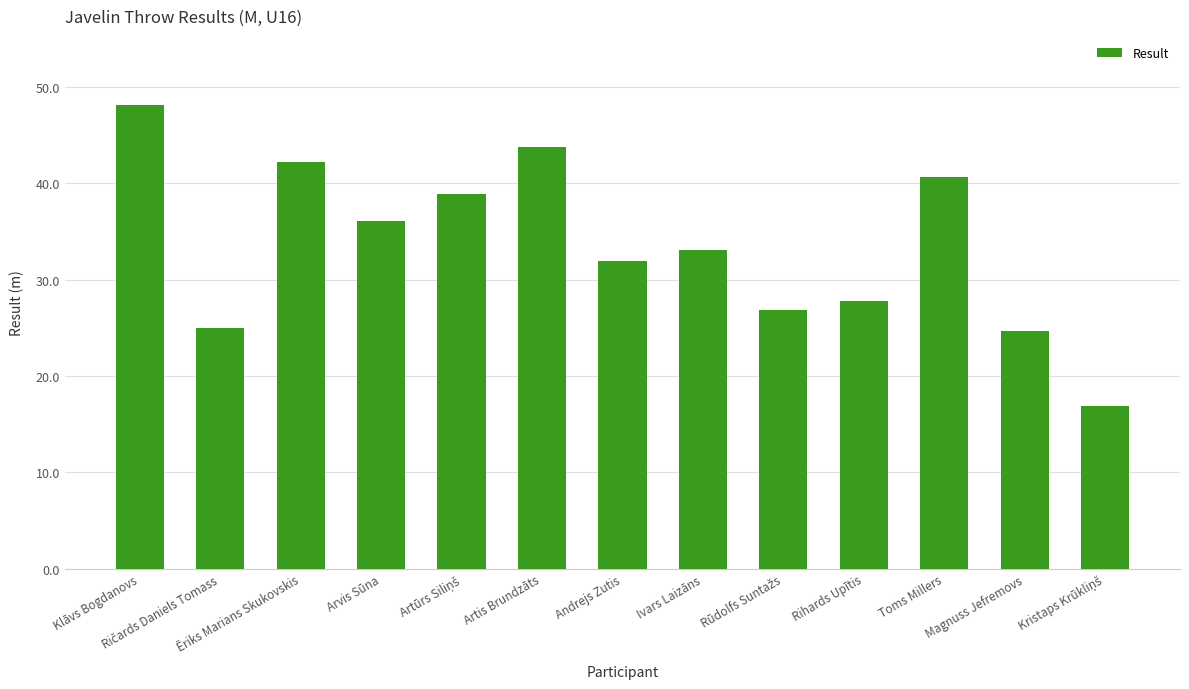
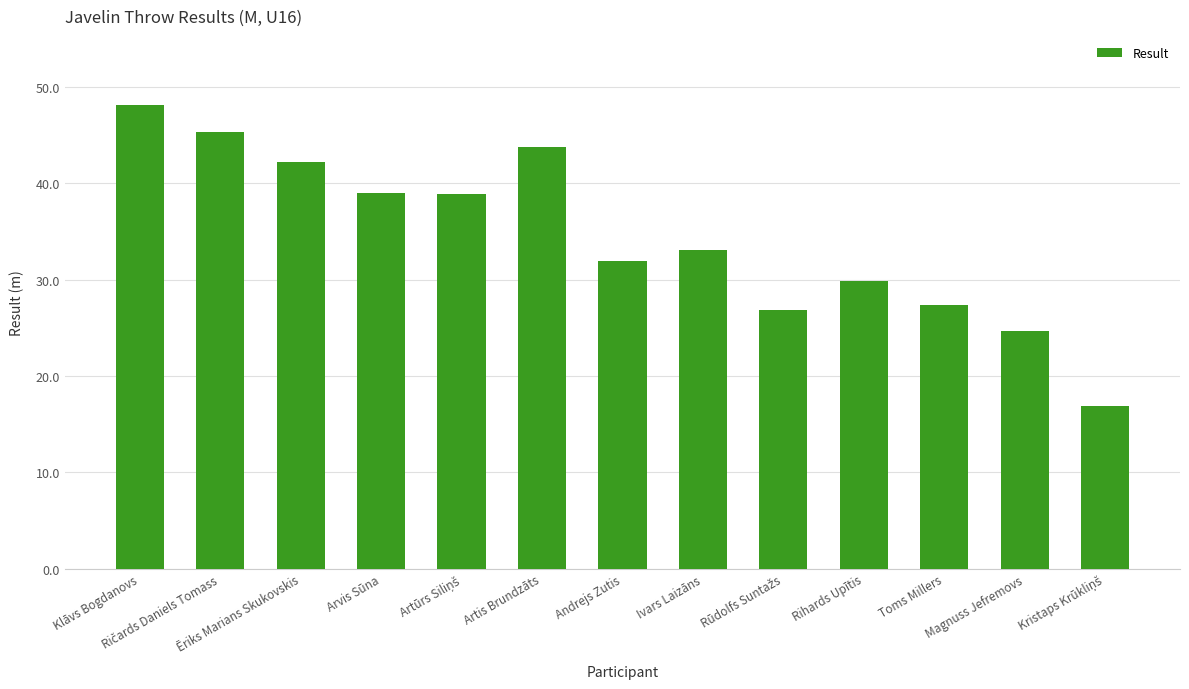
Ričards Daniels Tomass: 25 -> 45
Arvis Sūna: 36 -> 39
Rihards Upītis: 28 -> 30
Toms Millers: 41 -> 27
